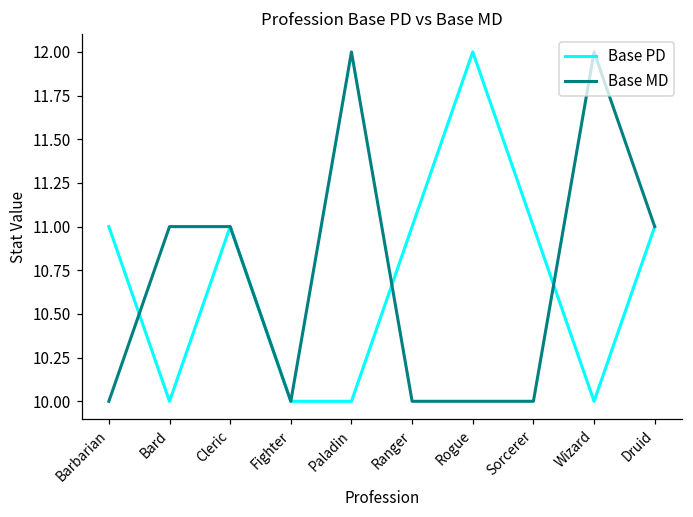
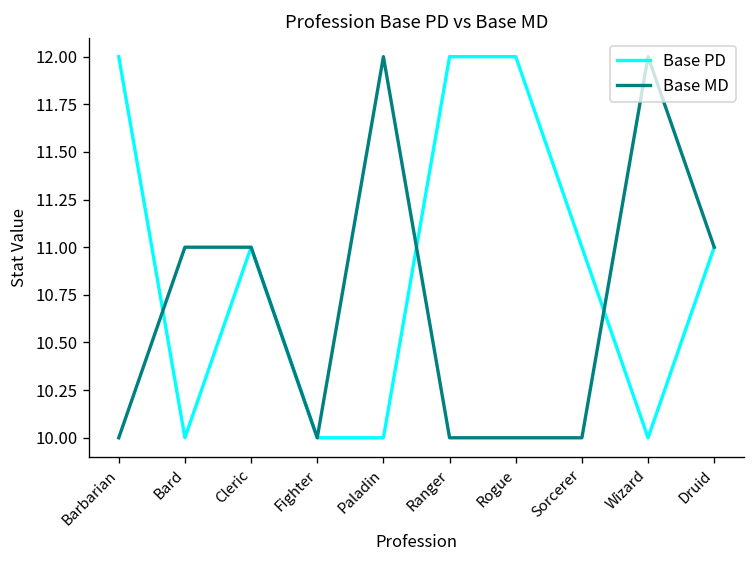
Base PD, Barbarian: 11 -> 12
Base PD, Ranger: 11 -> 12
